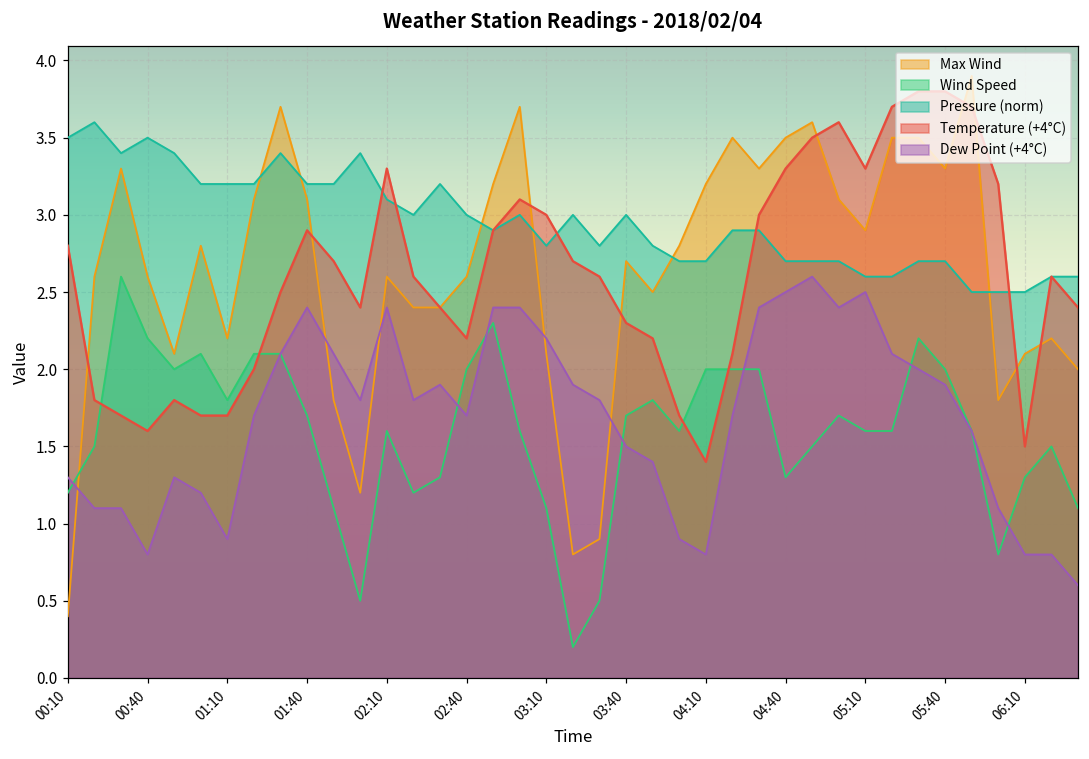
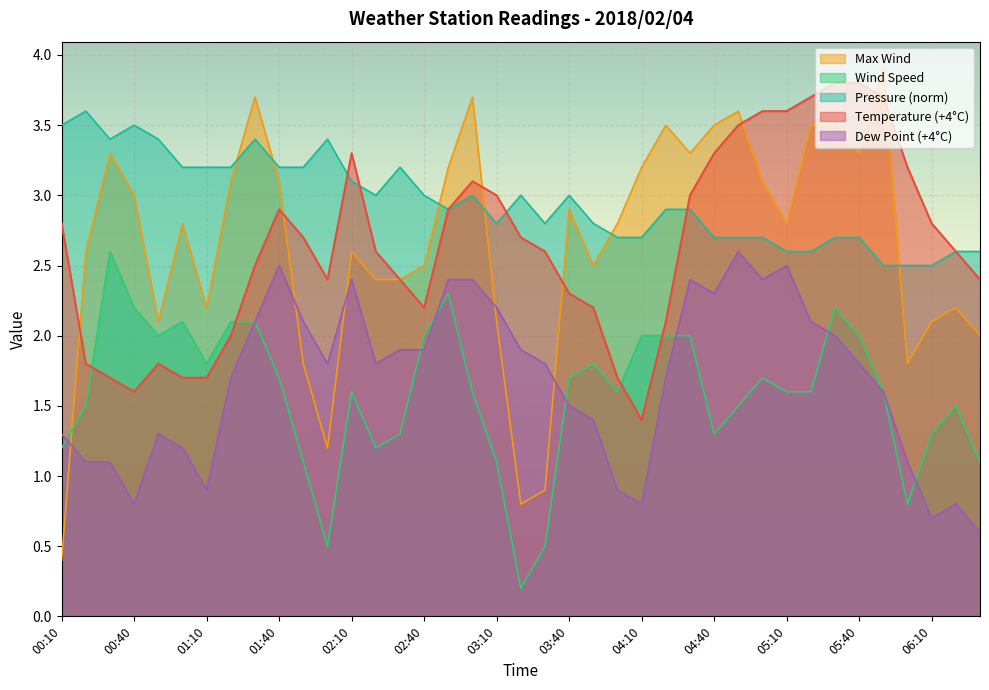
Max Wind, 00:40: 2.6 -> 3.0
Dew Point (+4°C), 01:40: 2.40 -> 2.50
Max Wind, 02:40: 2.6 -> 2.5
Dew Point (+4°C), 02:40: 1.70 -> 1.90
Max Wind, 03:40: 2.7 -> 2.9
Dew Point (+4°C), 04:40: 2.50 -> 2.30
Max Wind, 05:10: 2.9 -> 2.8
Temperature (+4°C), 05:10: 3.30 -> 3.60
Dew Point (+4°C), 05:40: 1.90 -> 1.80
Temperature (+4°C), 06:10: 1.50 -> 2.80
Dew Point (+4°C), 06:10: 0.80 -> 0.70
